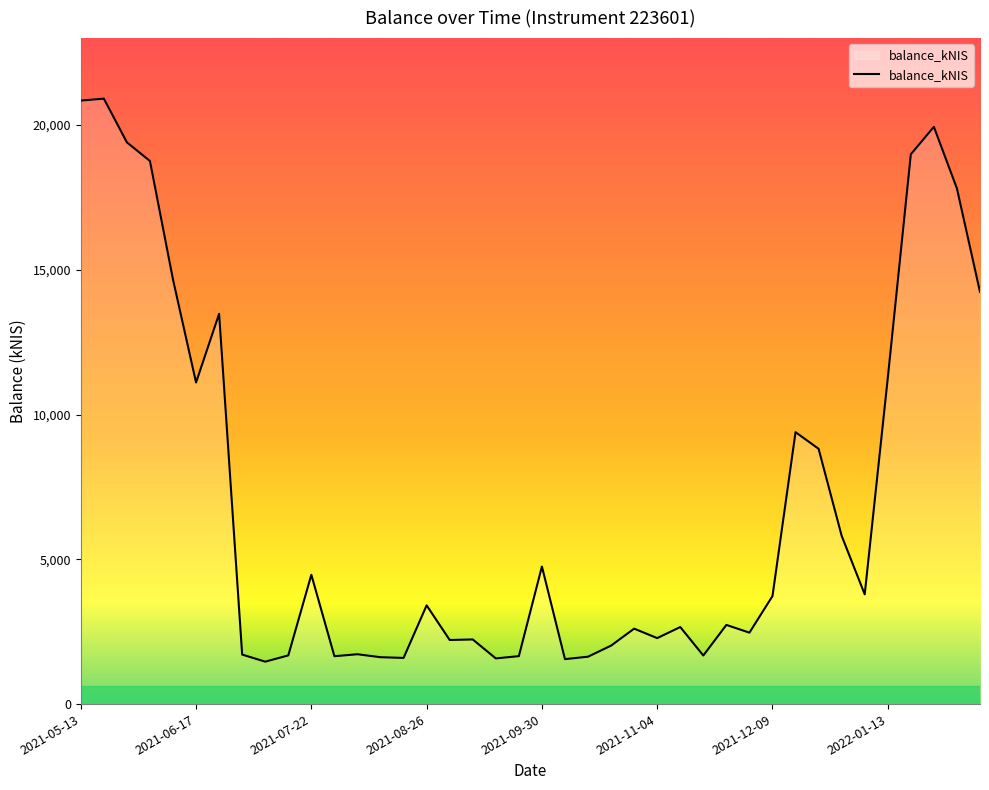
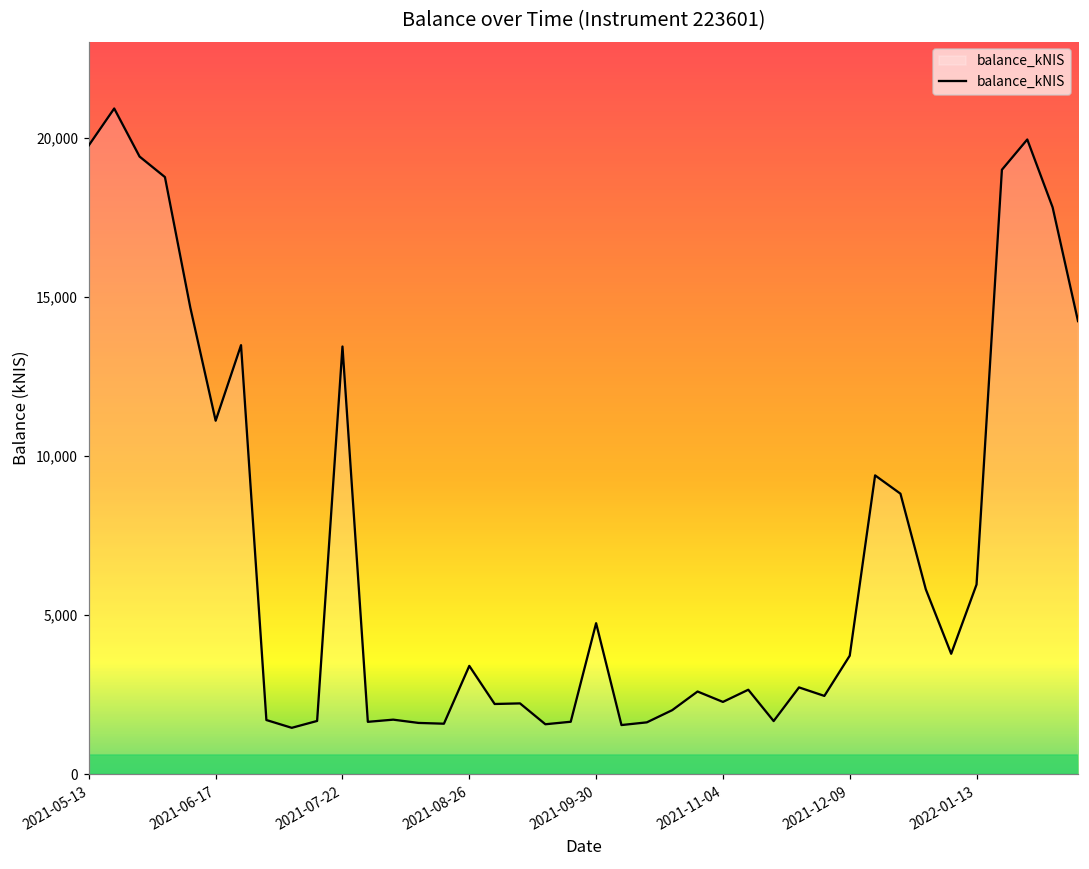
2021-05-13: 20,800 -> 19,800
2021-07-22: 4,500 -> 13,400
2022-01-13: 11,300 -> 6,000
